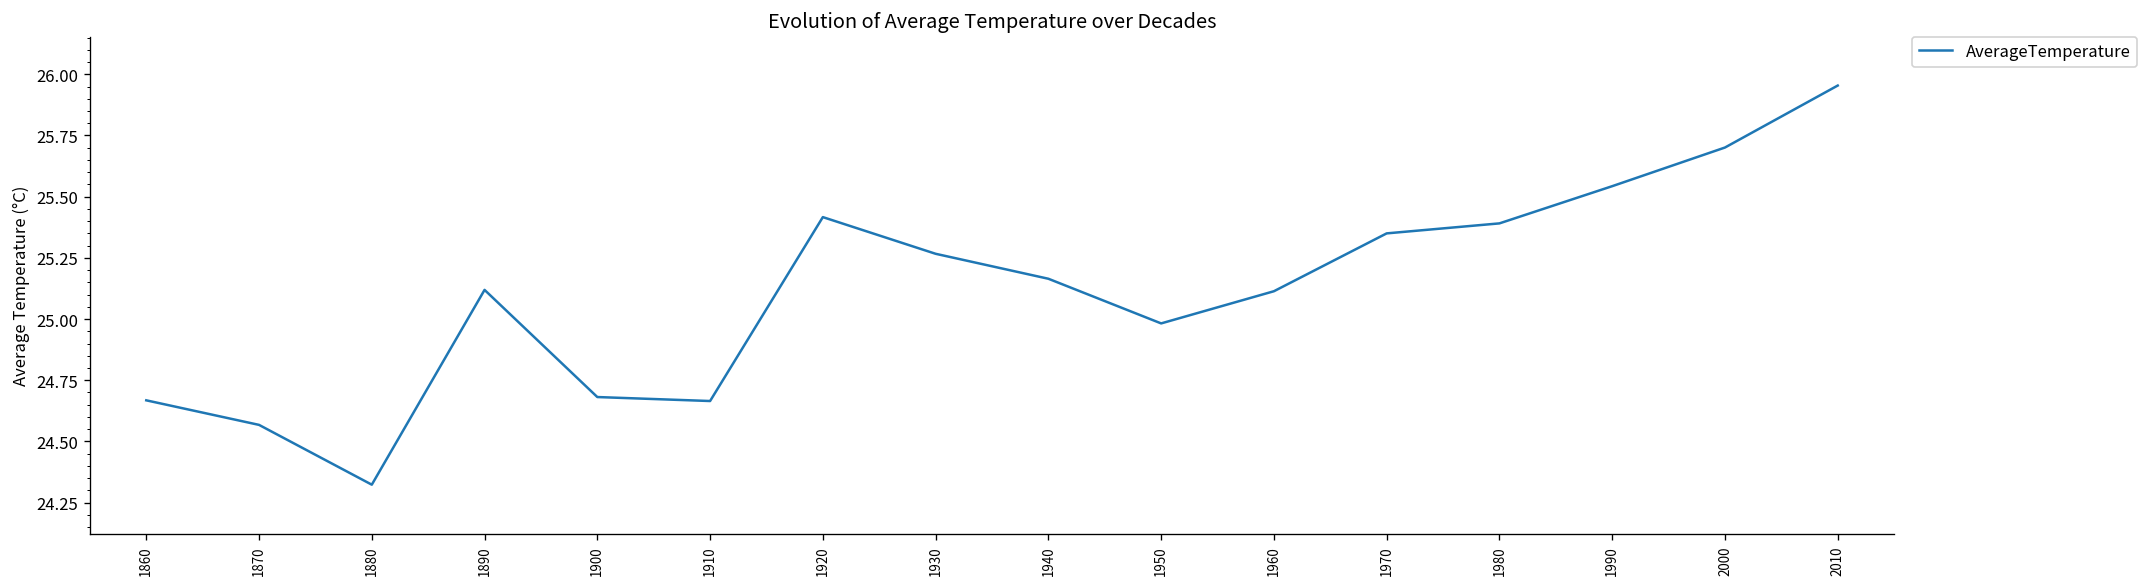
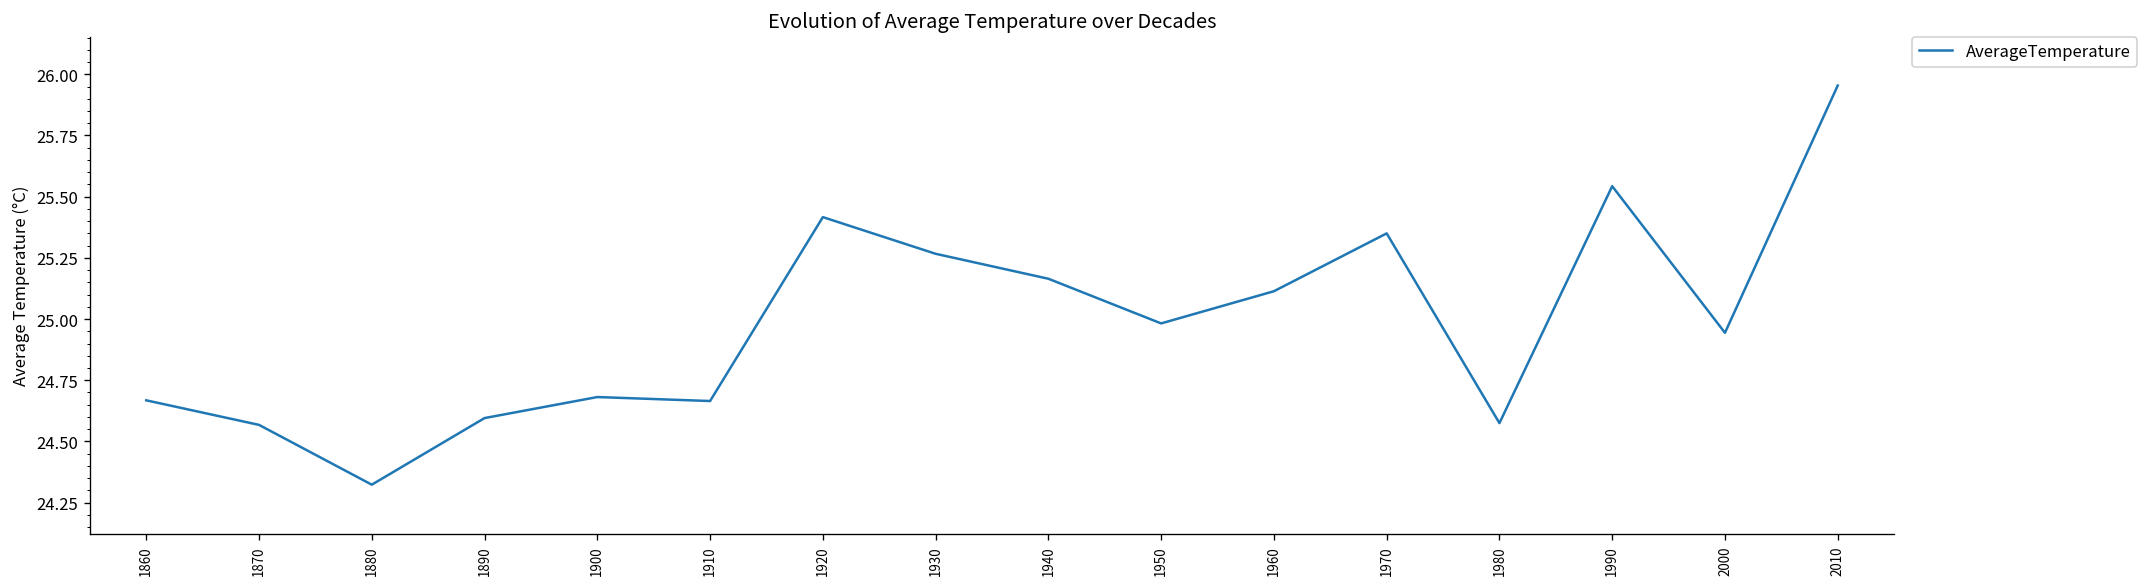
1890: 25.12 -> 24.60
1980: 25.39 -> 24.57
2000: 25.70 -> 24.94
